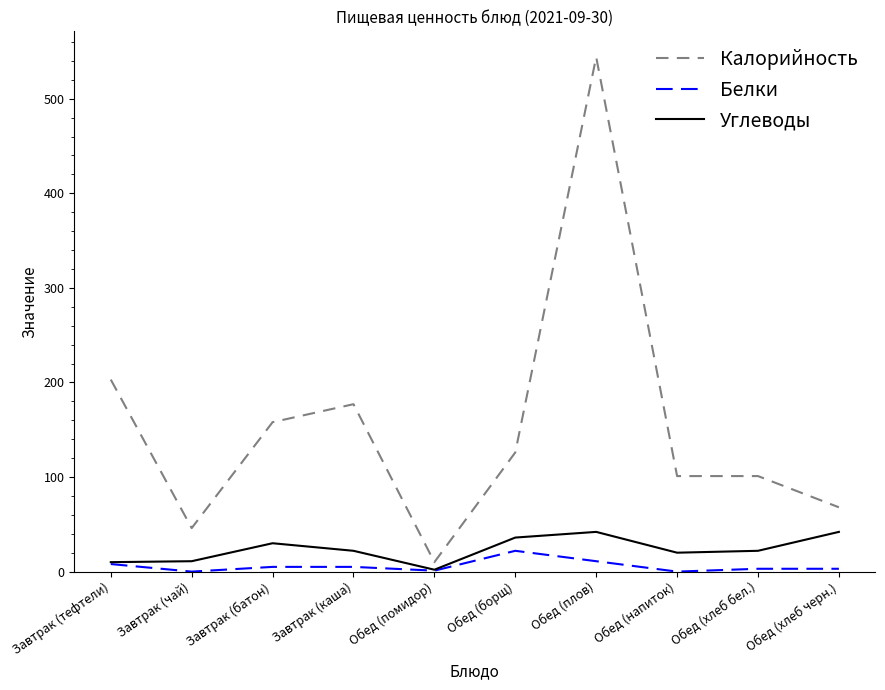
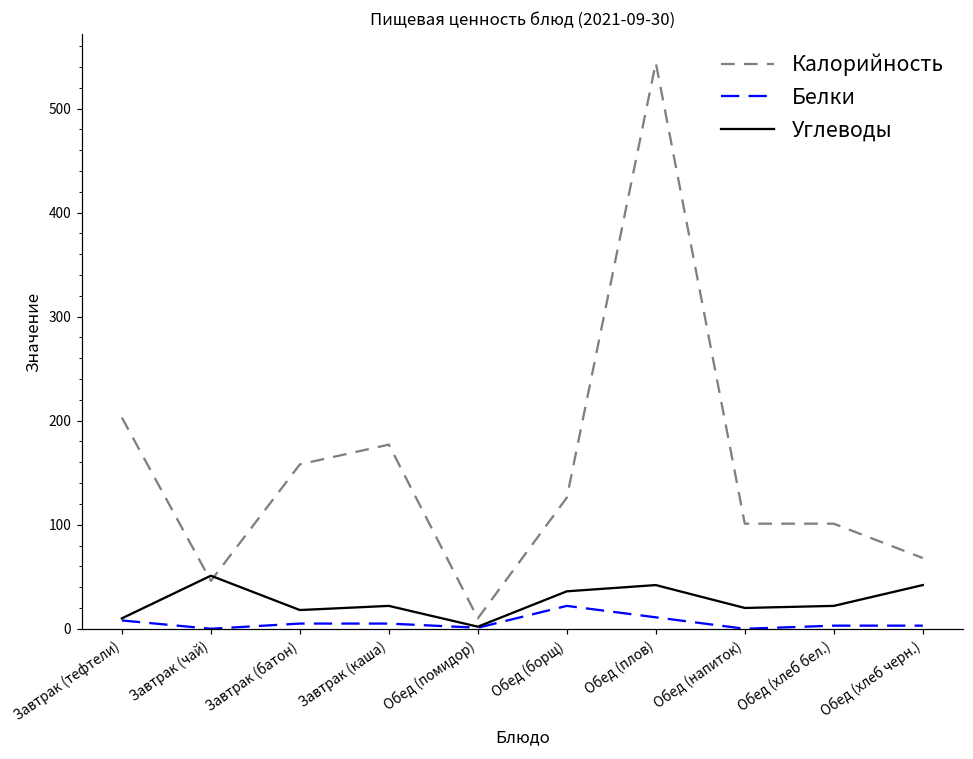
Углеводы, Завтрак (чай): 10 -> 50
Углеводы, Завтрак (батон): 30 -> 20
